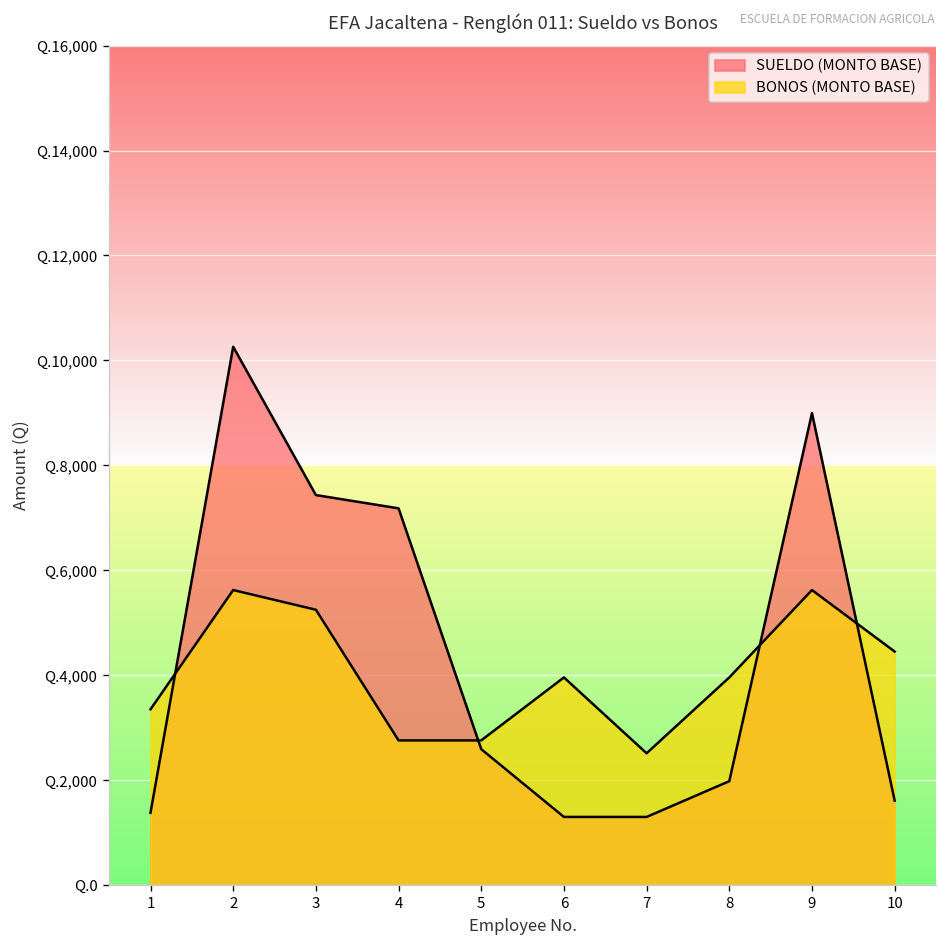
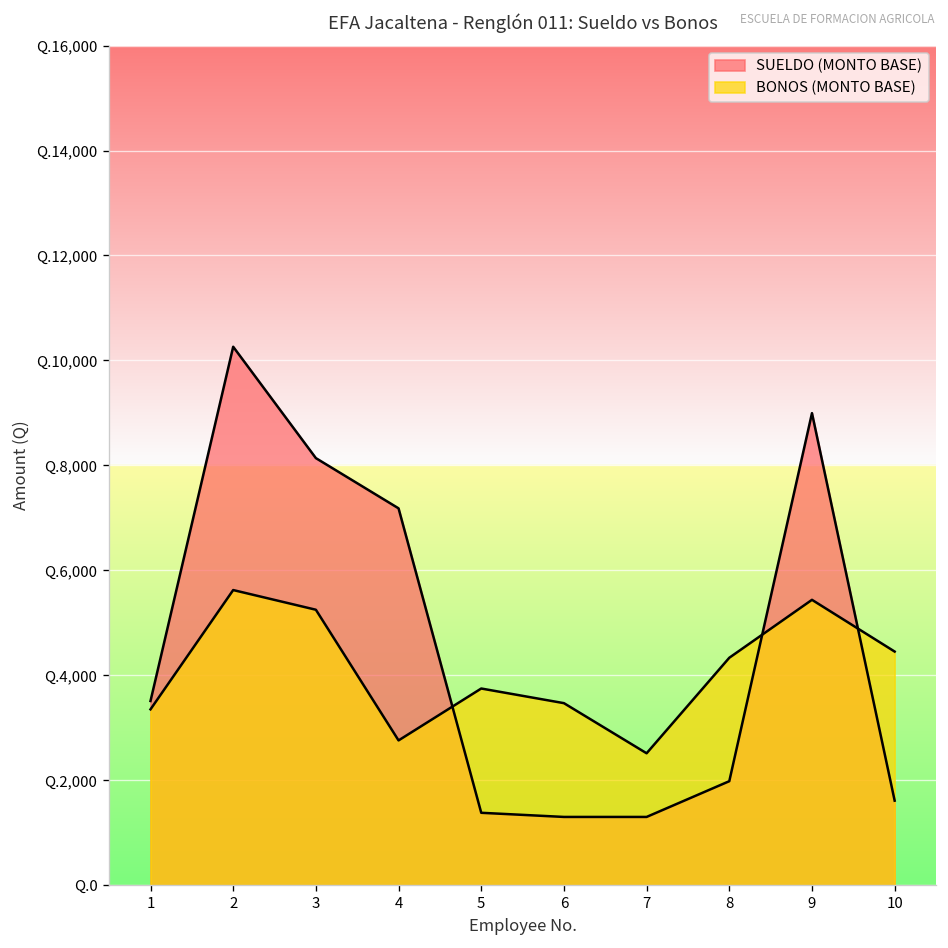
SUELDO (MONTO BASE), 1: Q.1,400 -> Q.3,500
SUELDO (MONTO BASE), 3: Q.7,400 -> Q.8,100
SUELDO (MONTO BASE), 5: Q.2,600 -> Q.1,400
BONOS (MONTO BASE), 5: Q.2,800 -> Q.3,700
BONOS (MONTO BASE), 6: Q.4,000 -> Q.3,500
BONOS (MONTO BASE), 8: Q.4,000 -> Q.4,300
BONOS (MONTO BASE), 9: Q.5,600 -> Q.5,400
